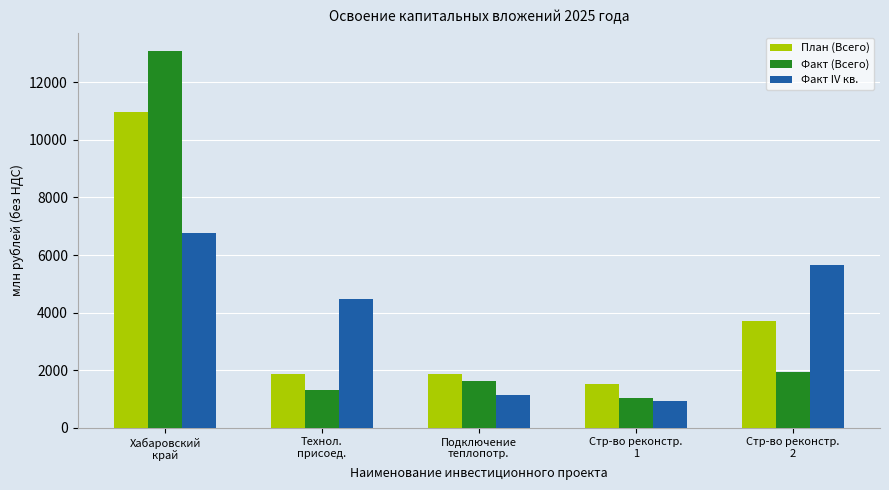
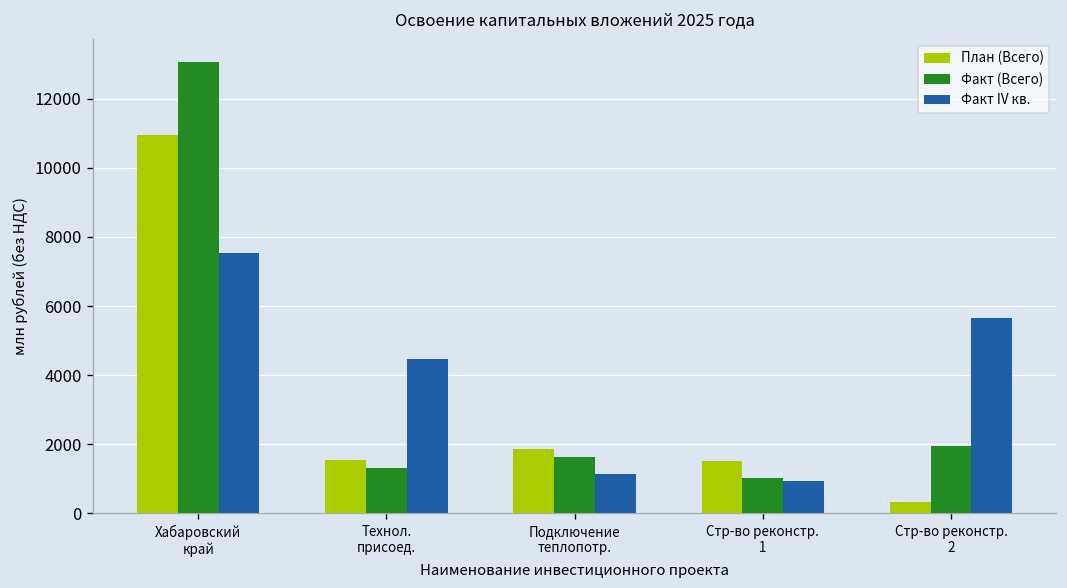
Факт IV кв., Хабаровский край: 6800 -> 7500
План (Всего), Технол. присоед.: 1900 -> 1500
План (Всего), Стр-во реконстр. 2: 3700 -> 300
